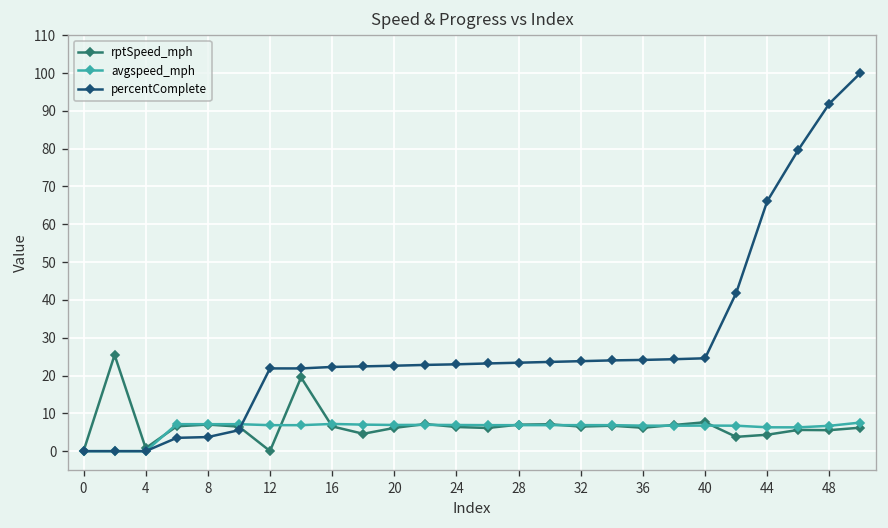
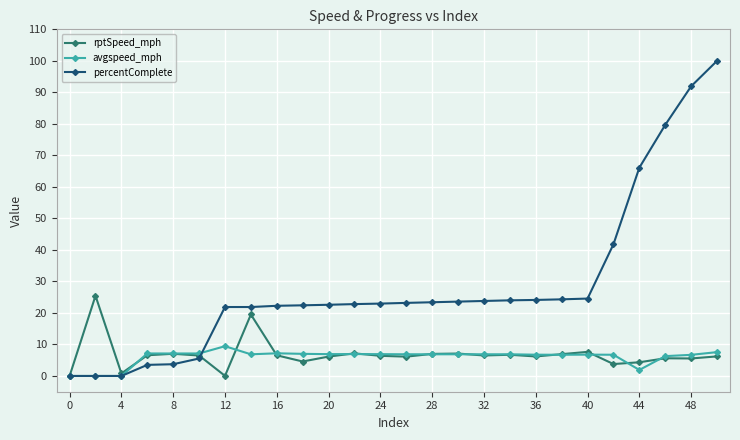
avgspeed_mph, 12: 7 -> 9
avgspeed_mph, 44: 6 -> 2
